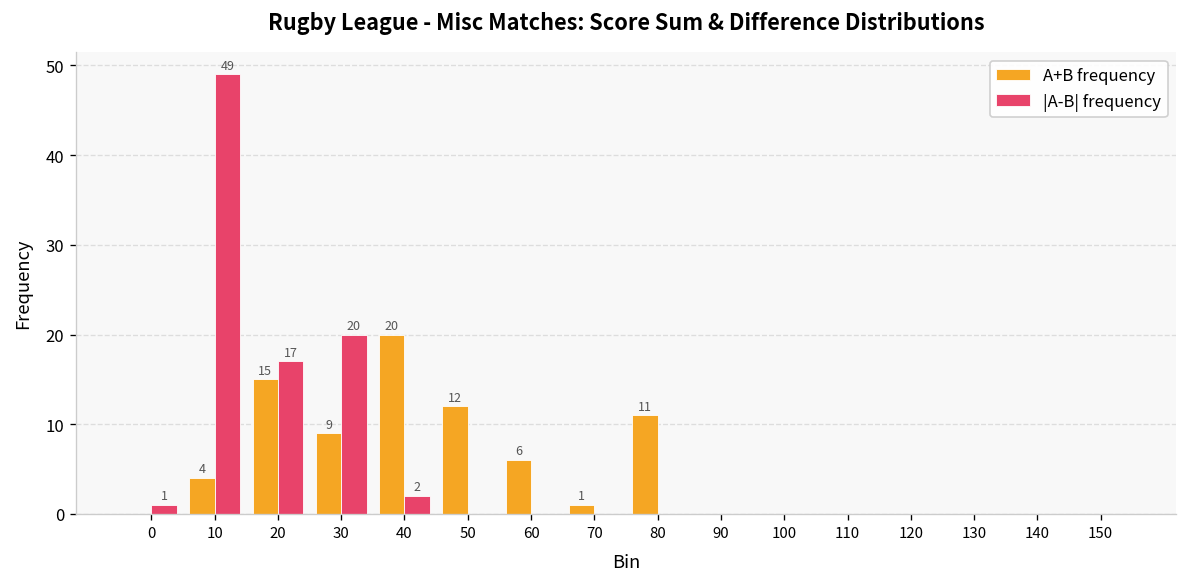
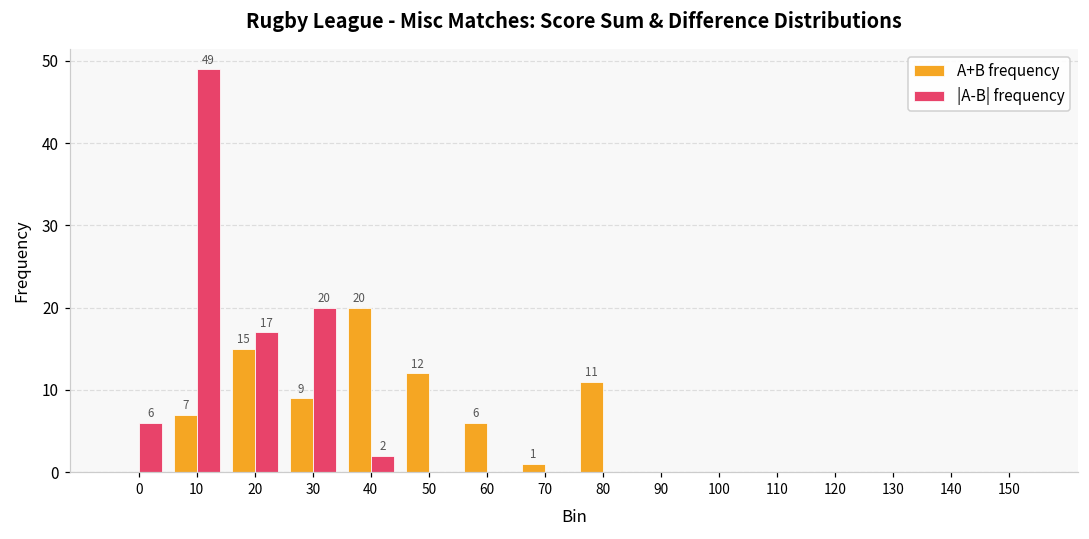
|A-B| frequency, 0: 1 -> 6
A+B frequency, 10: 4 -> 7
